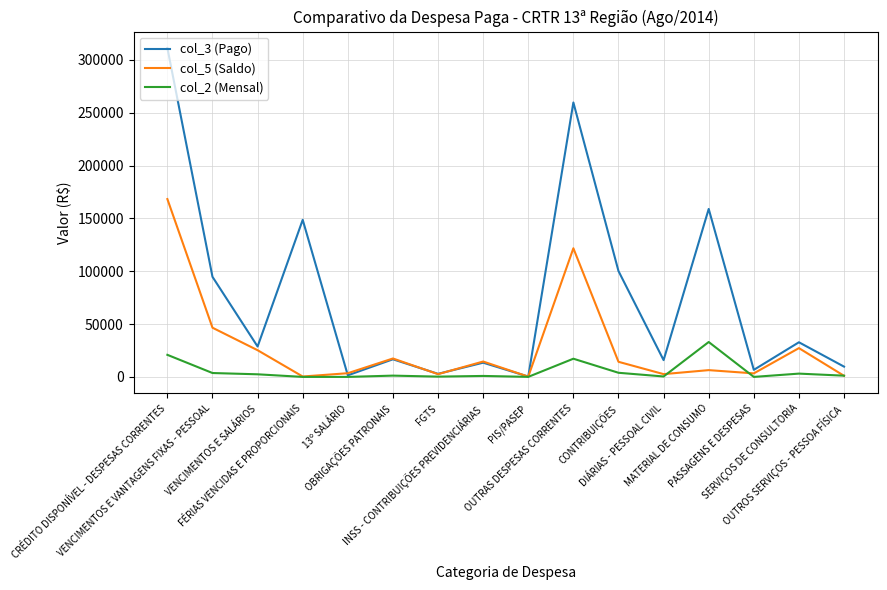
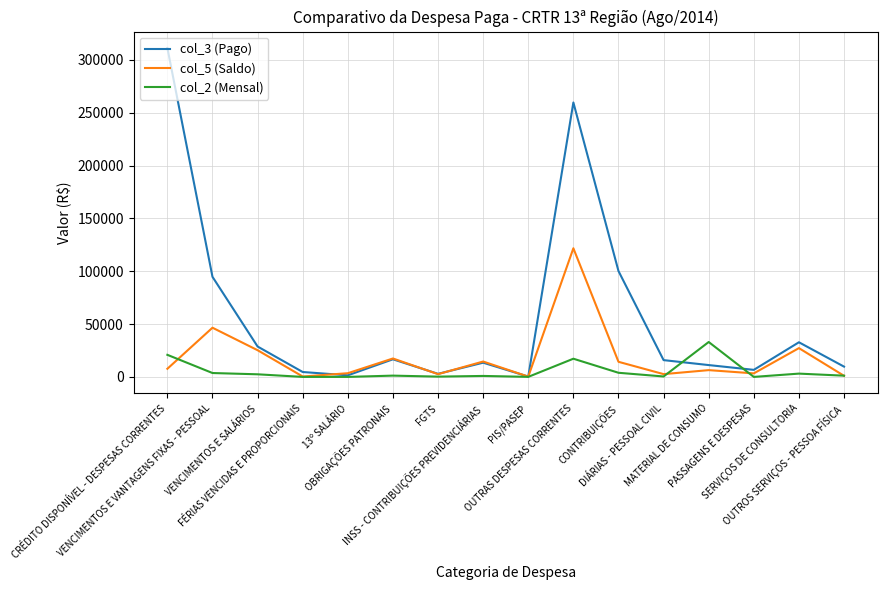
col_5 (Saldo), CRÉDITO DISPONÍVEL - DESPESAS CORRENTES: 168000 -> 8000
col_3 (Pago), FÉRIAS VENCIDAS E PROPORCIONAIS: 149000 -> 5000
col_3 (Pago), MATERIAL DE CONSUMO: 159000 -> 11000
